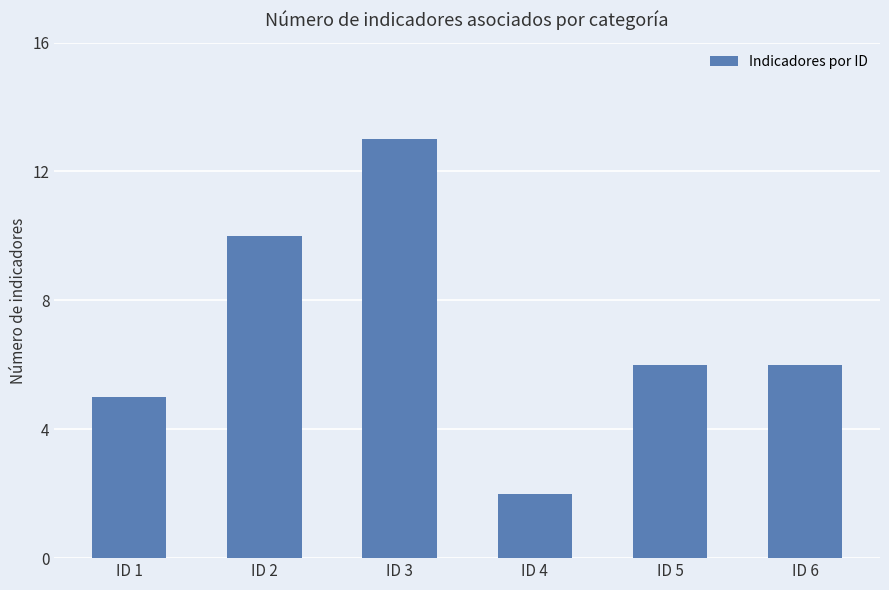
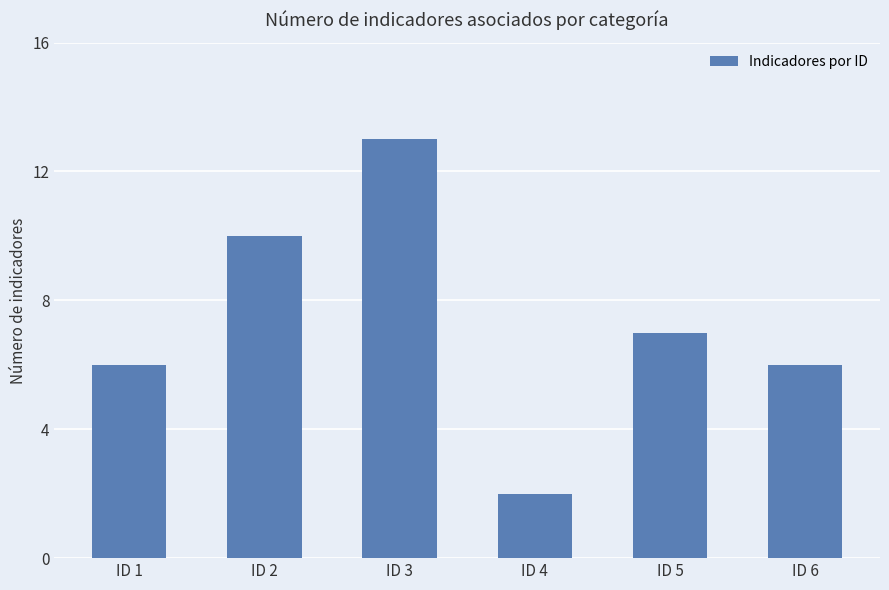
ID 1: 5 -> 6
ID 5: 6 -> 7
